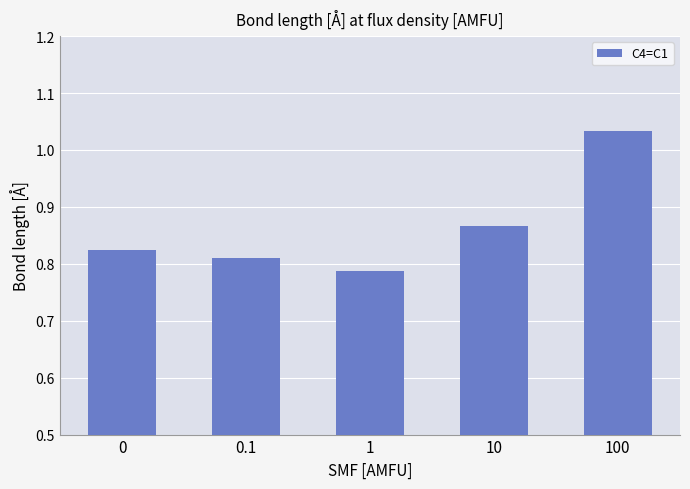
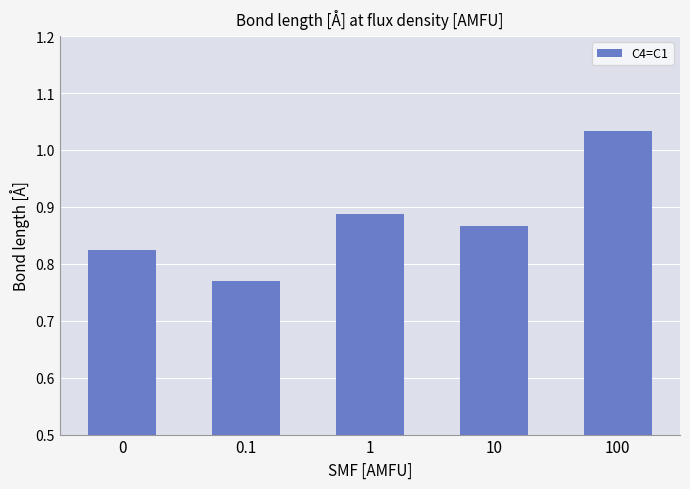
0.1: 0.81 -> 0.77
1: 0.79 -> 0.89
